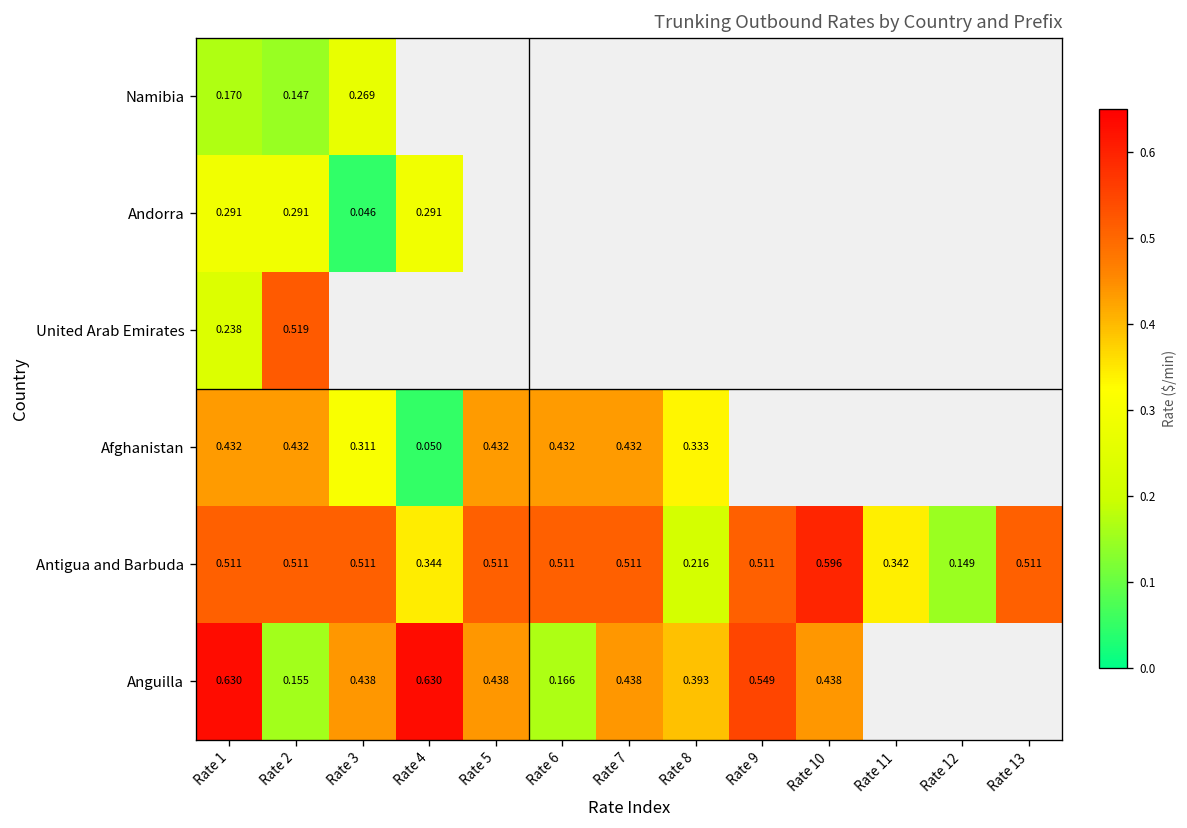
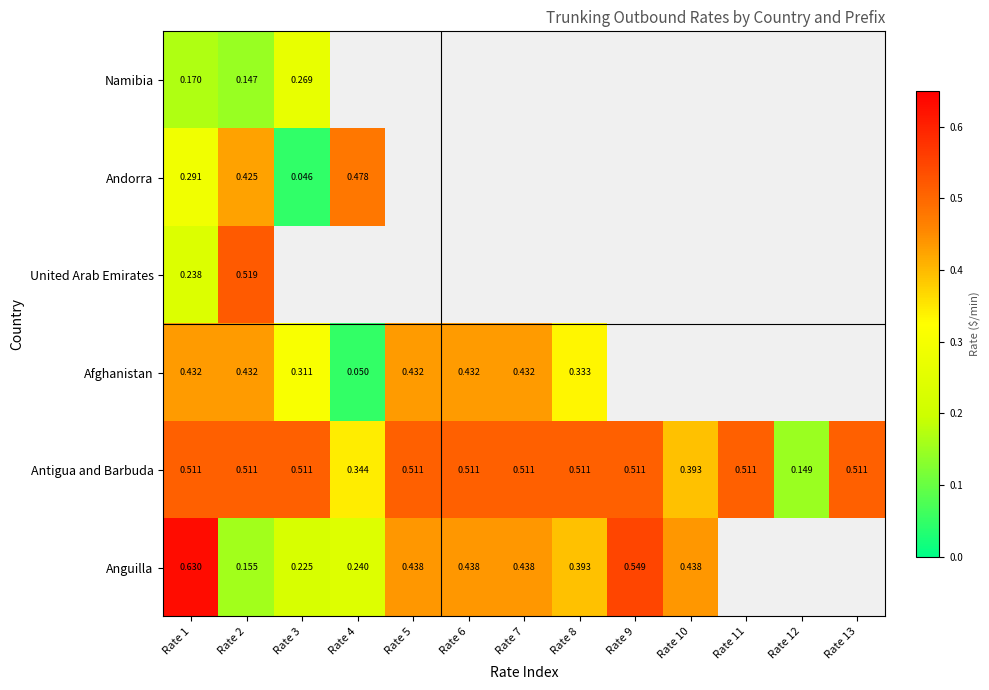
Andorra, Rate 2: 0.291 -> 0.425
Andorra, Rate 4: 0.291 -> 0.478
Antigua and Barbuda, Rate 8: 0.216 -> 0.511
Antigua and Barbuda, Rate 10: 0.596 -> 0.393
Antigua and Barbuda, Rate 11: 0.342 -> 0.511
Anguilla, Rate 3: 0.438 -> 0.225
Anguilla, Rate 4: 0.630 -> 0.240
Anguilla, Rate 6: 0.166 -> 0.438
